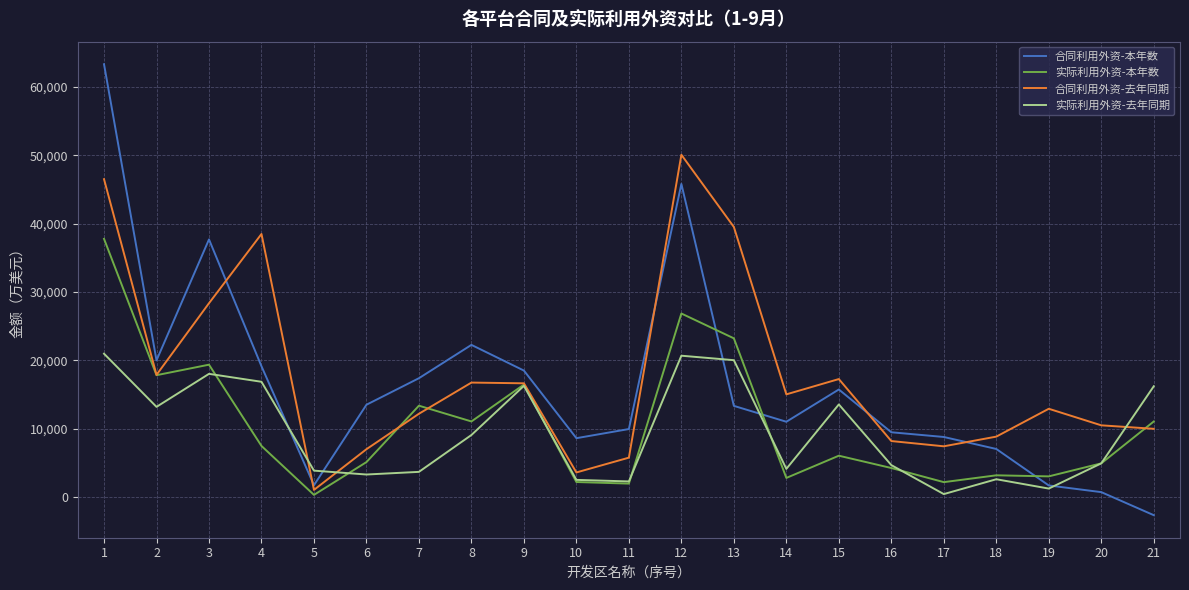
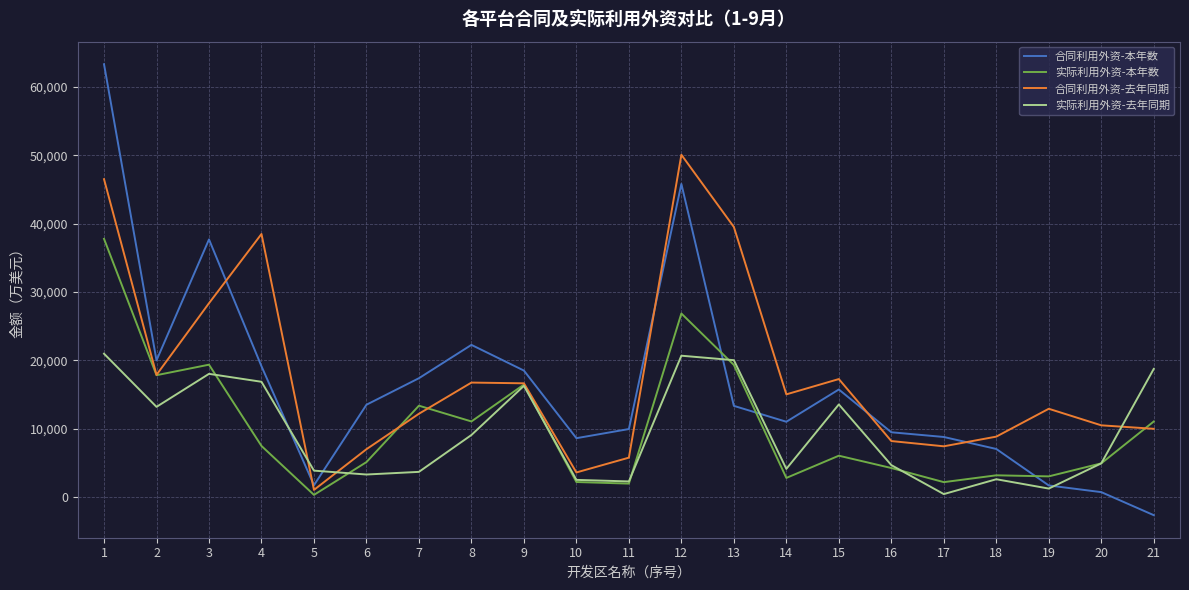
实际利用外资-本年数, 13: 23,000 -> 19,000
实际利用外资-去年同期, 21: 16,000 -> 19,000
